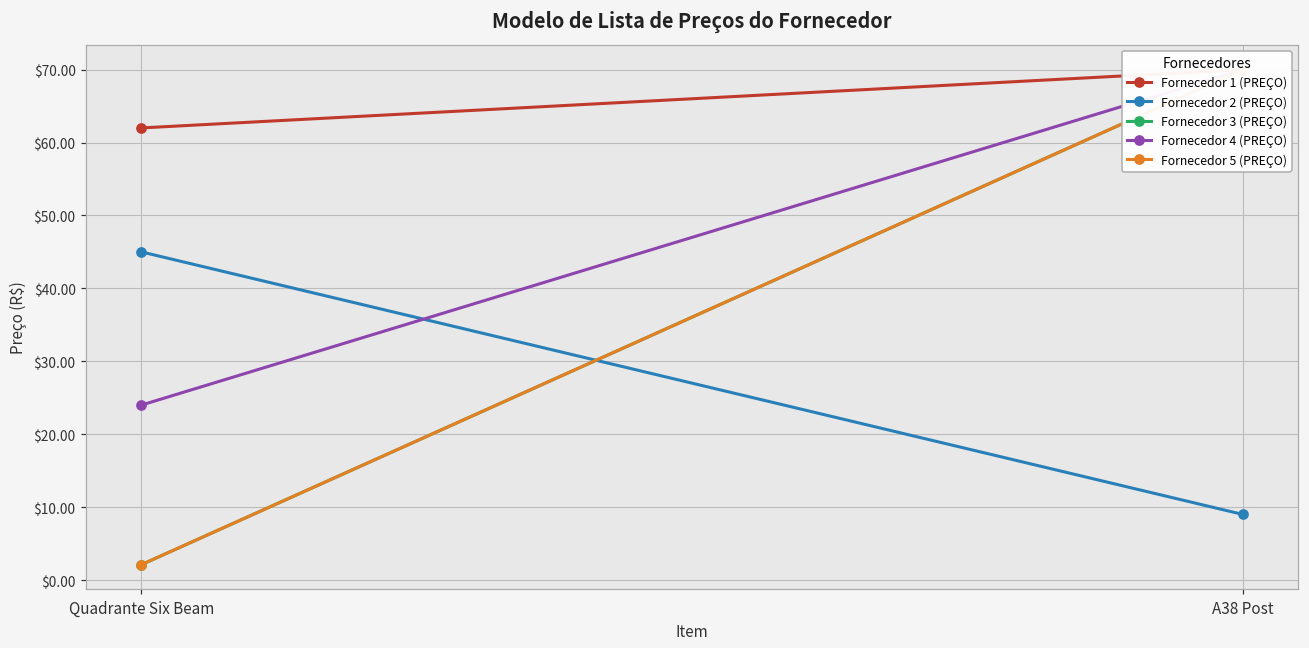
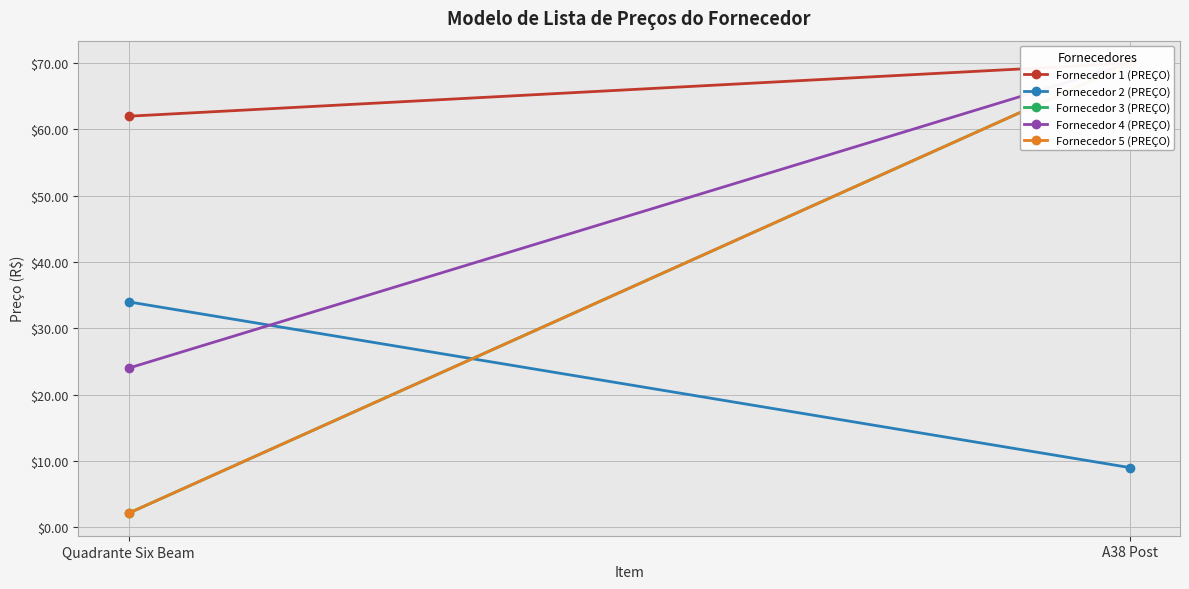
Fornecedor 2 (PREÇO), Quadrante Six Beam: $45 -> $34
